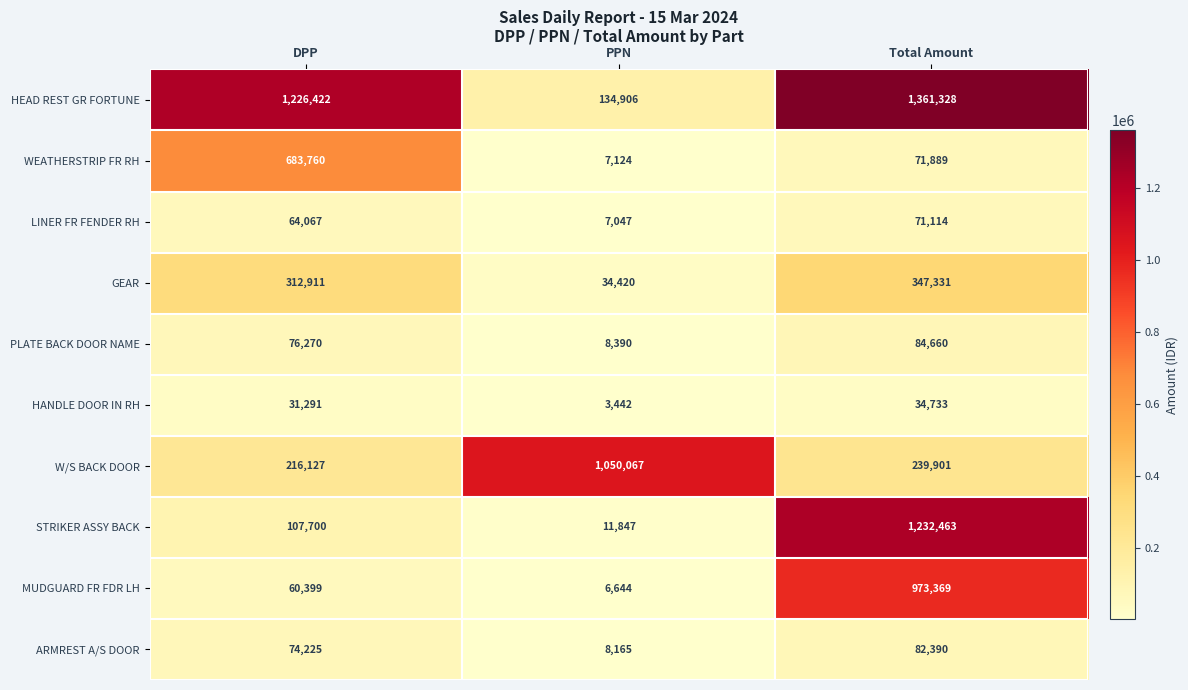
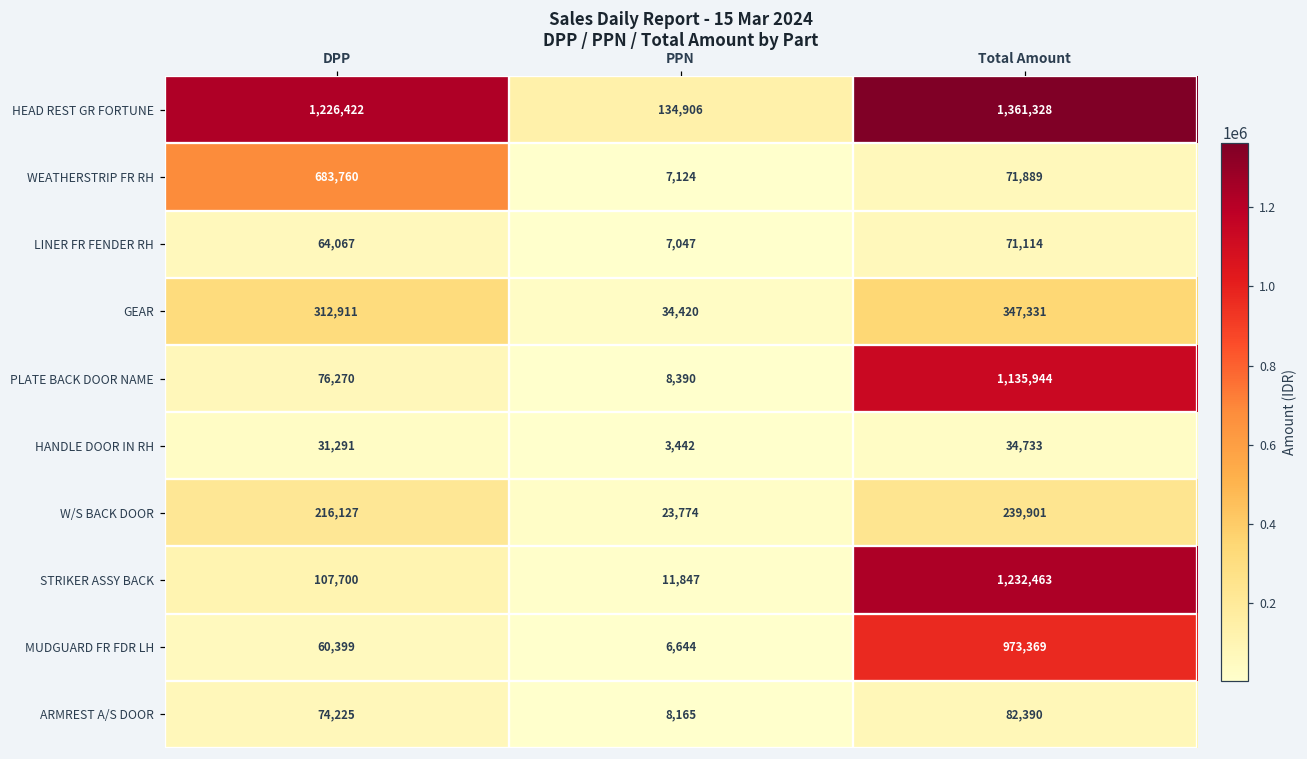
PLATE BACK DOOR NAME, Total Amount: 84,660 -> 1,135,944
W/S BACK DOOR, PPN: 1,050,067 -> 23,774
